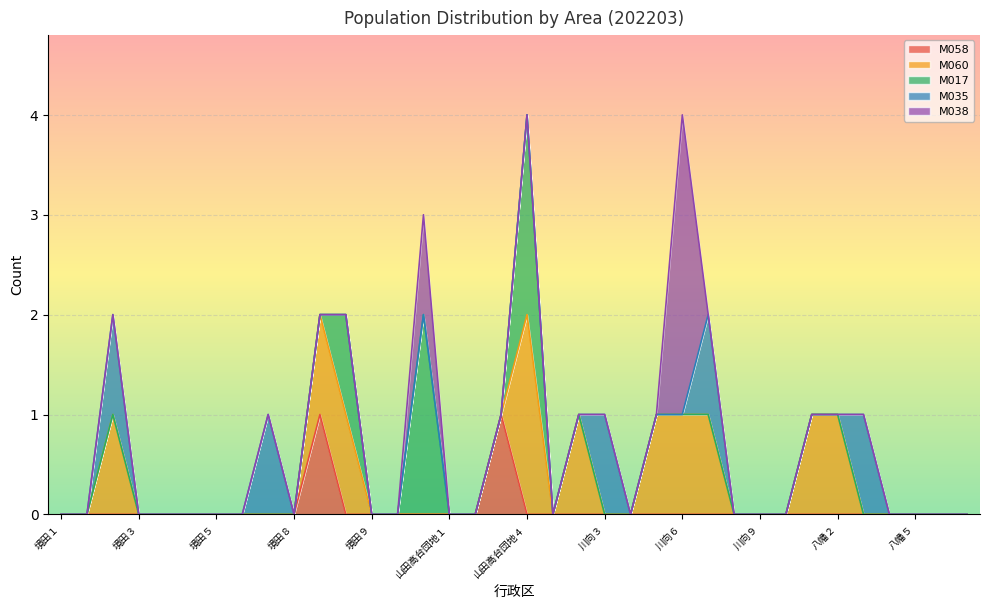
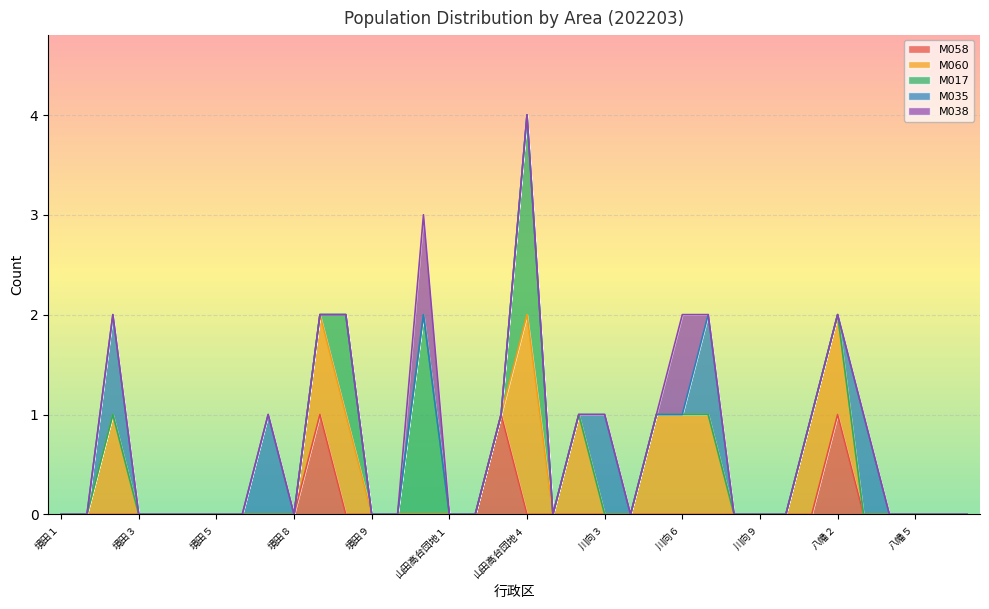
M038, 川向６: 3 -> 1
M058, 八幡２: 0 -> 1
